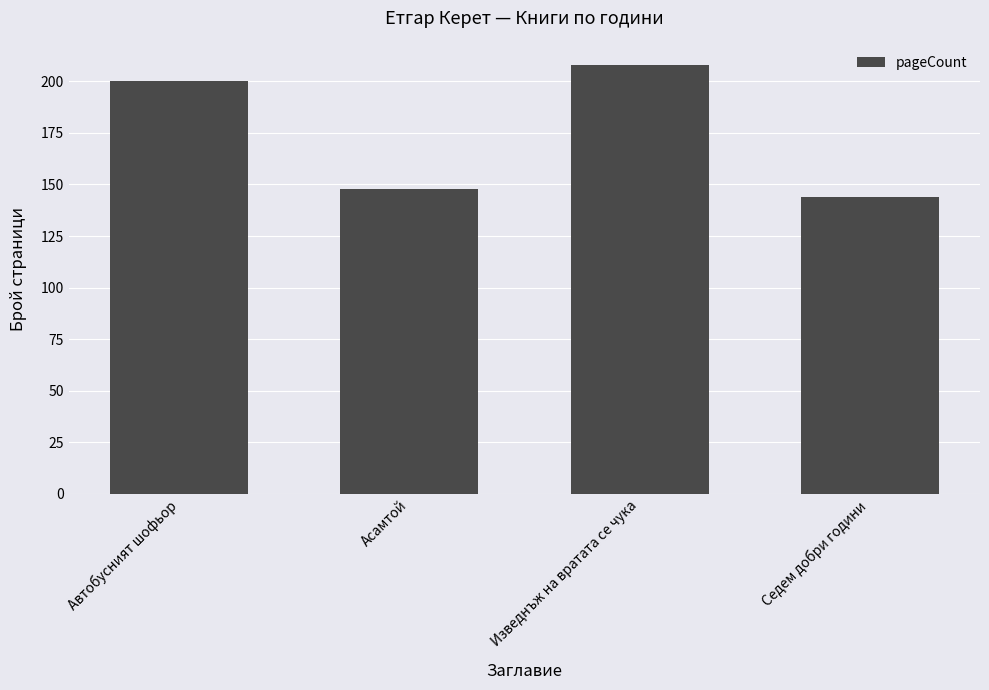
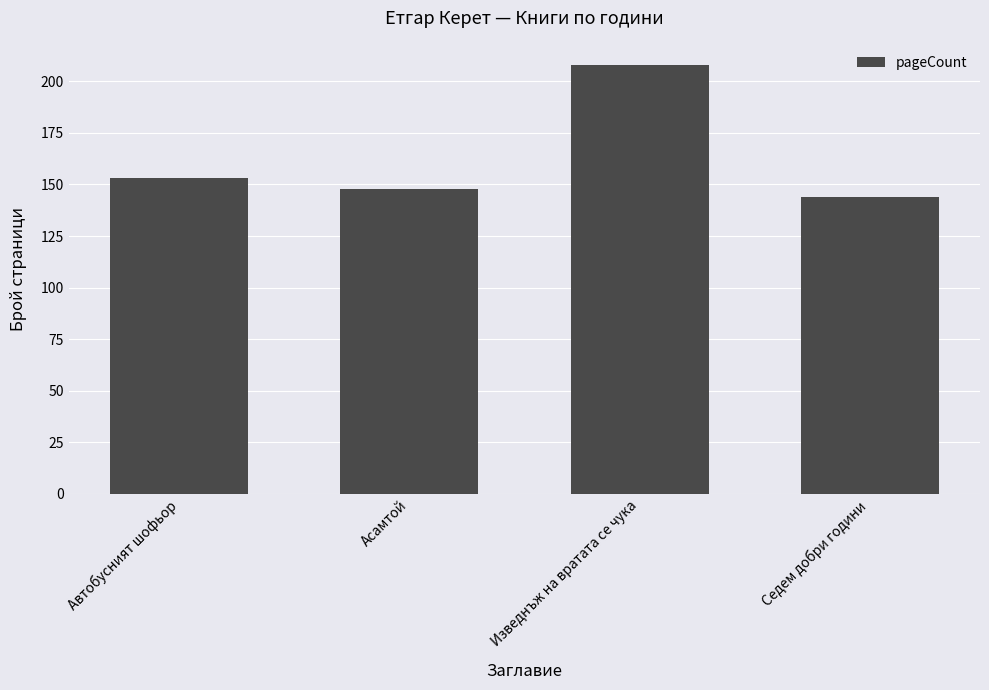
Автобусният шофьор: 200 -> 153
